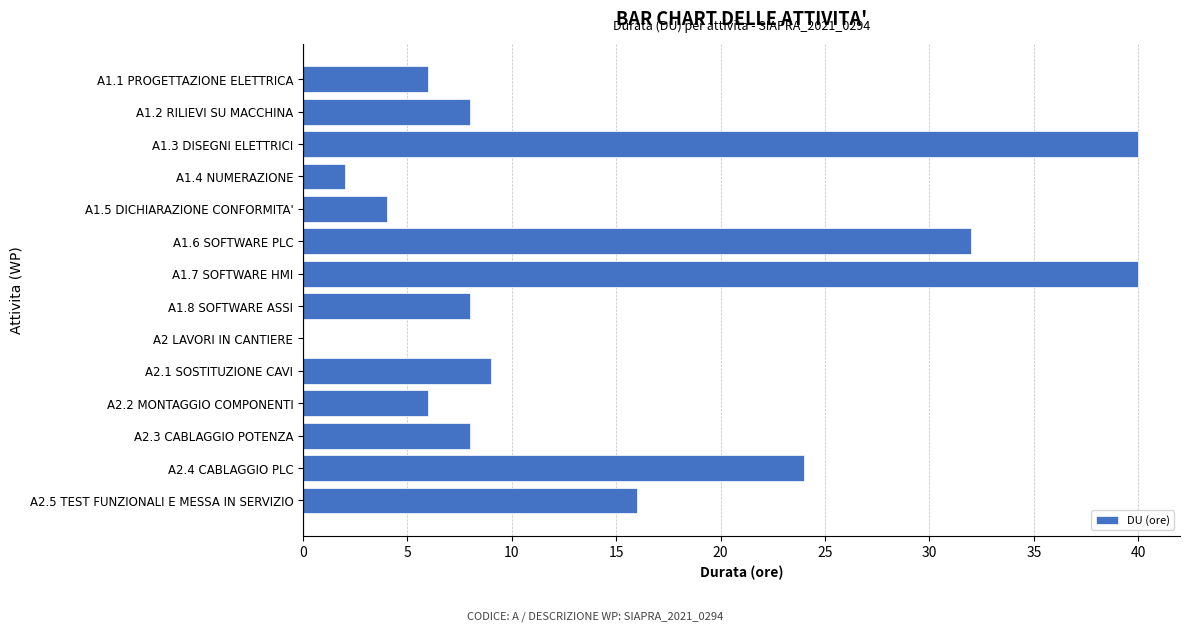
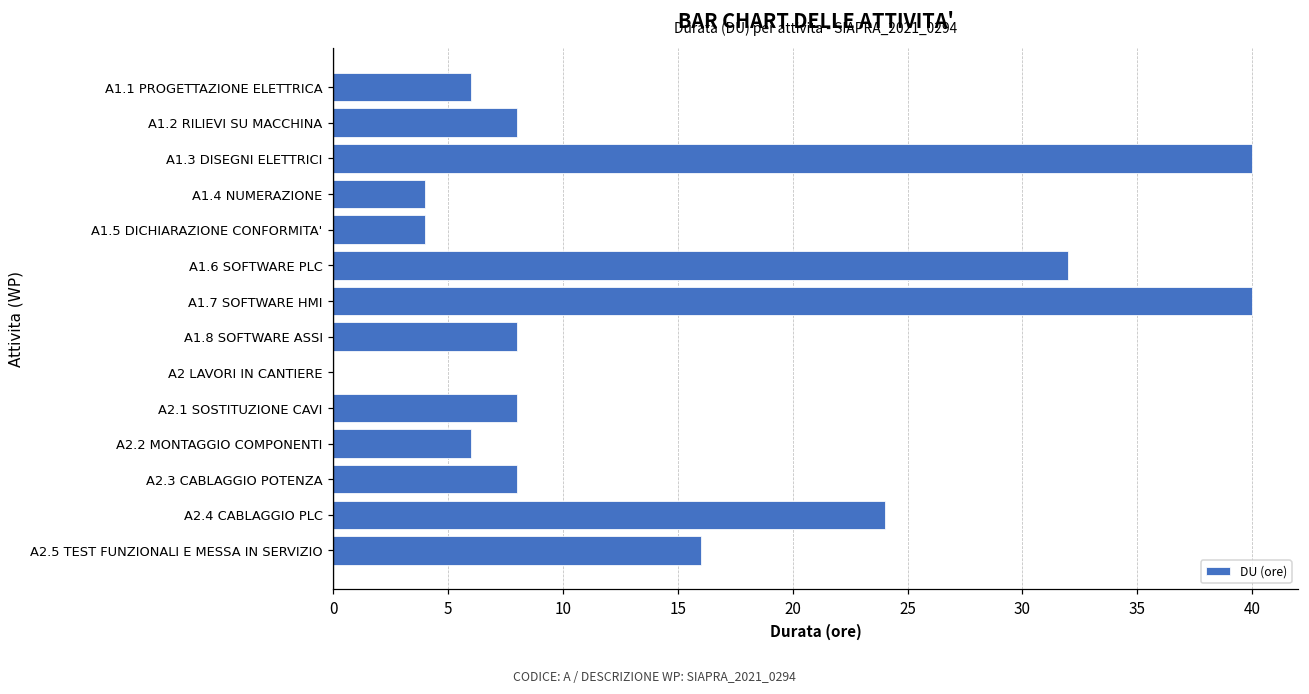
A1.4 NUMERAZIONE: 2 -> 4
A2.1 SOSTITUZIONE CAVI: 9 -> 8
